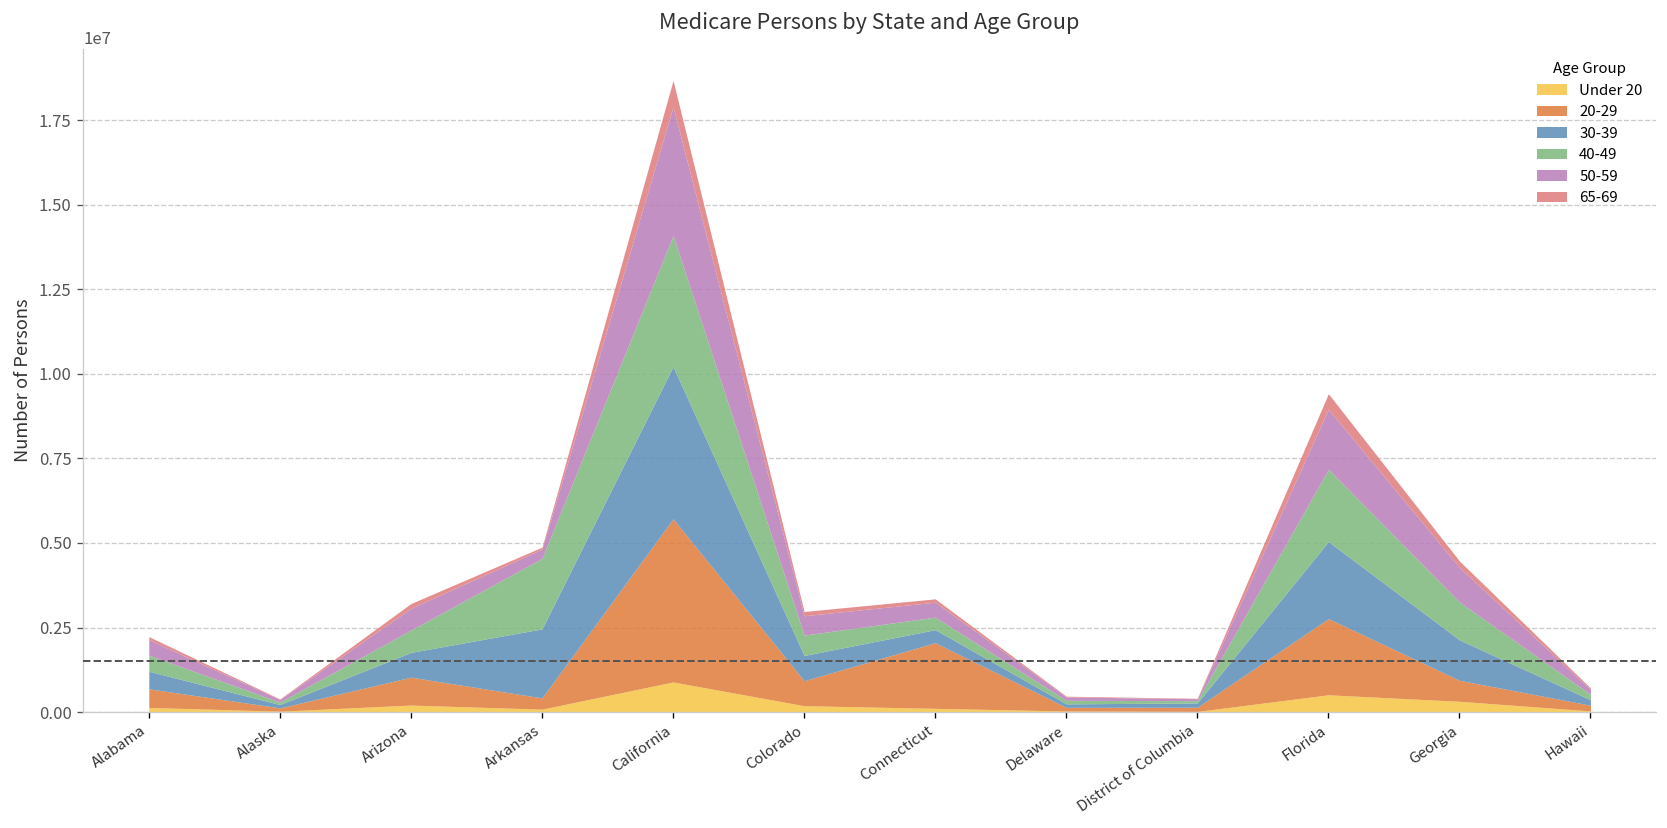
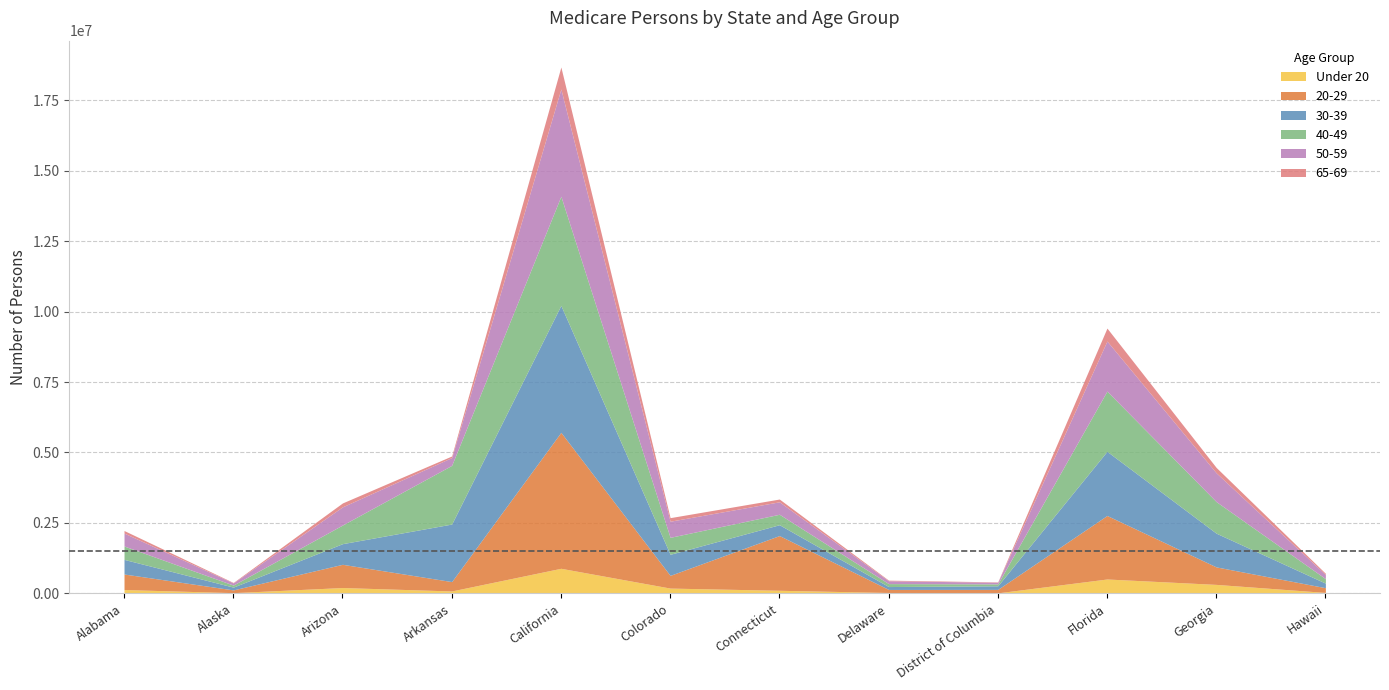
20-29, Colorado: 700000 -> 500000
